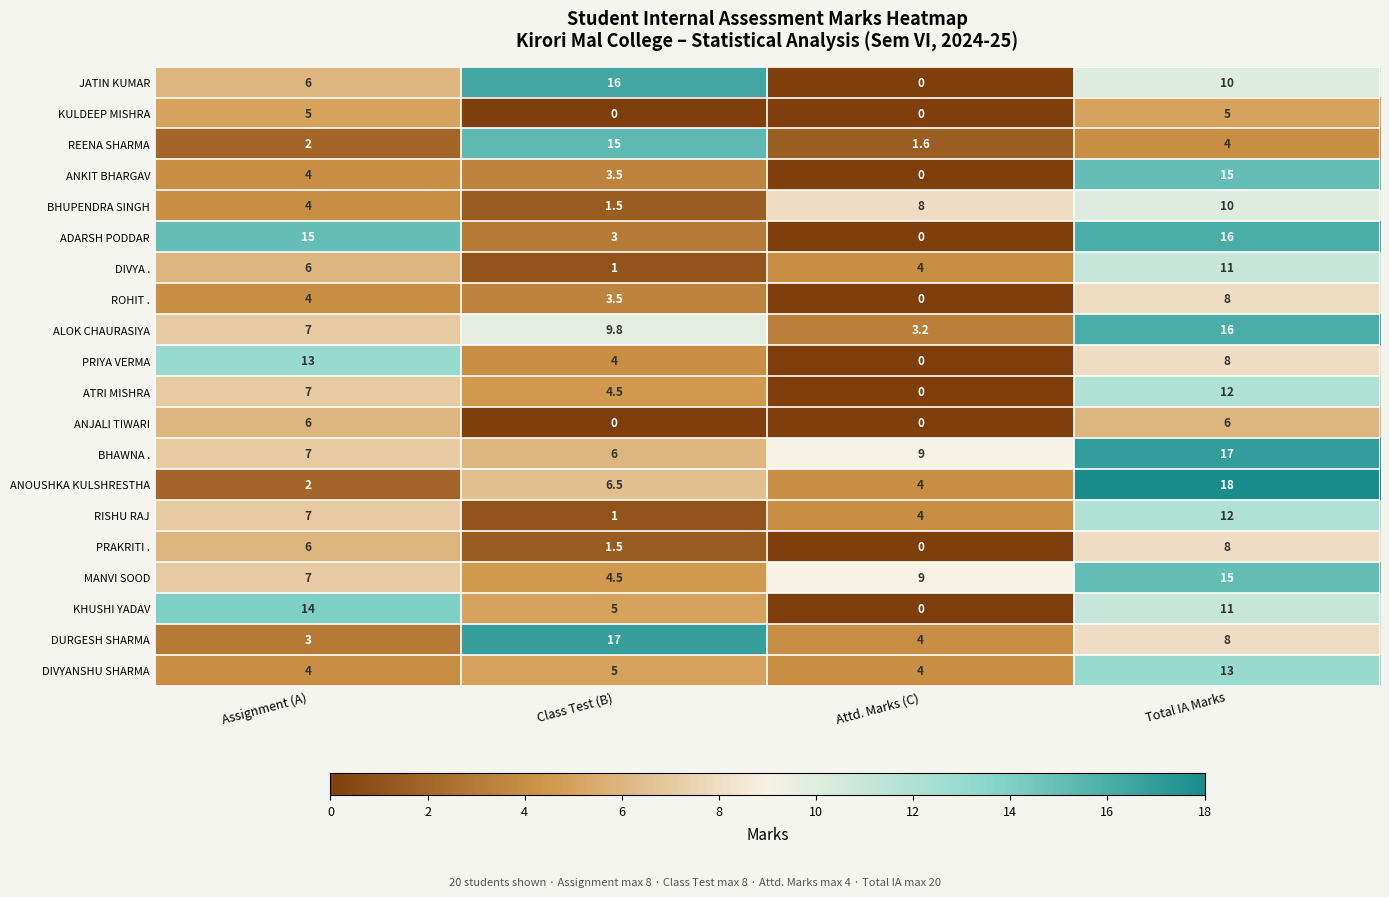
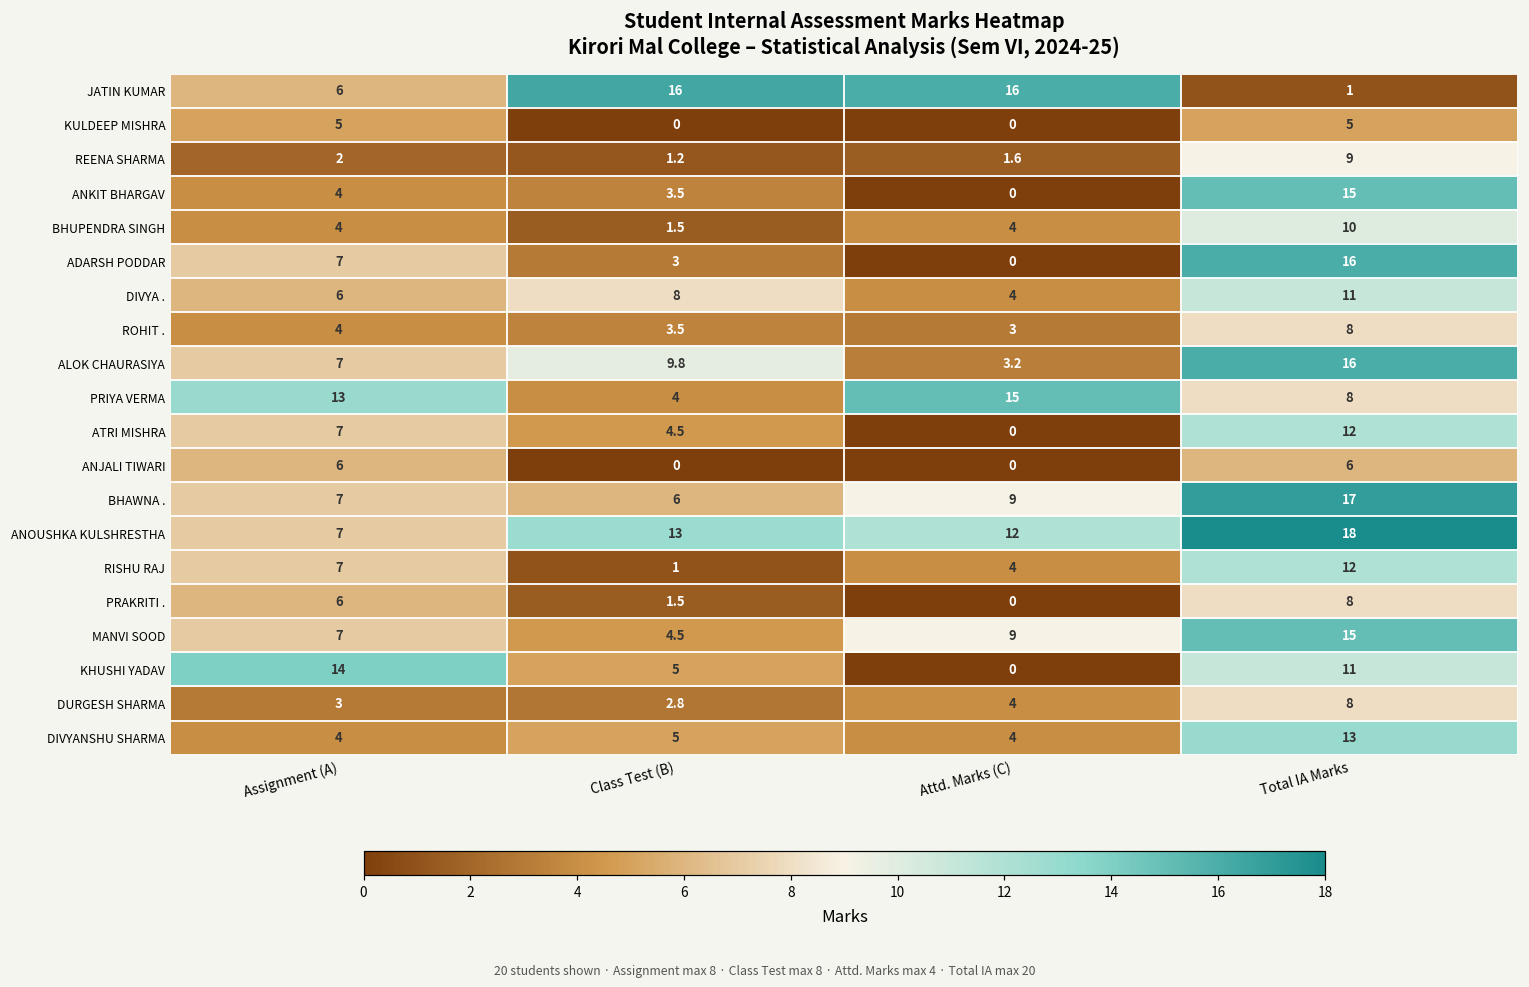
JATIN KUMAR, Attd. Marks (C): 0 -> 16
JATIN KUMAR, Total IA Marks: 10 -> 1
REENA SHARMA, Class Test (B): 15 -> 1.2
REENA SHARMA, Total IA Marks: 4 -> 9
BHUPENDRA SINGH, Attd. Marks (C): 8 -> 4
ADARSH PODDAR, Assignment (A): 15 -> 7
DIVYA ., Class Test (B): 1 -> 8
ROHIT ., Attd. Marks (C): 0 -> 3
PRIYA VERMA, Attd. Marks (C): 0 -> 15
ANOUSHKA KULSHRESTHA, Assignment (A): 2 -> 7
ANOUSHKA KULSHRESTHA, Class Test (B): 6.5 -> 13
ANOUSHKA KULSHRESTHA, Attd. Marks (C): 4 -> 12
DURGESH SHARMA, Class Test (B): 17 -> 2.8
